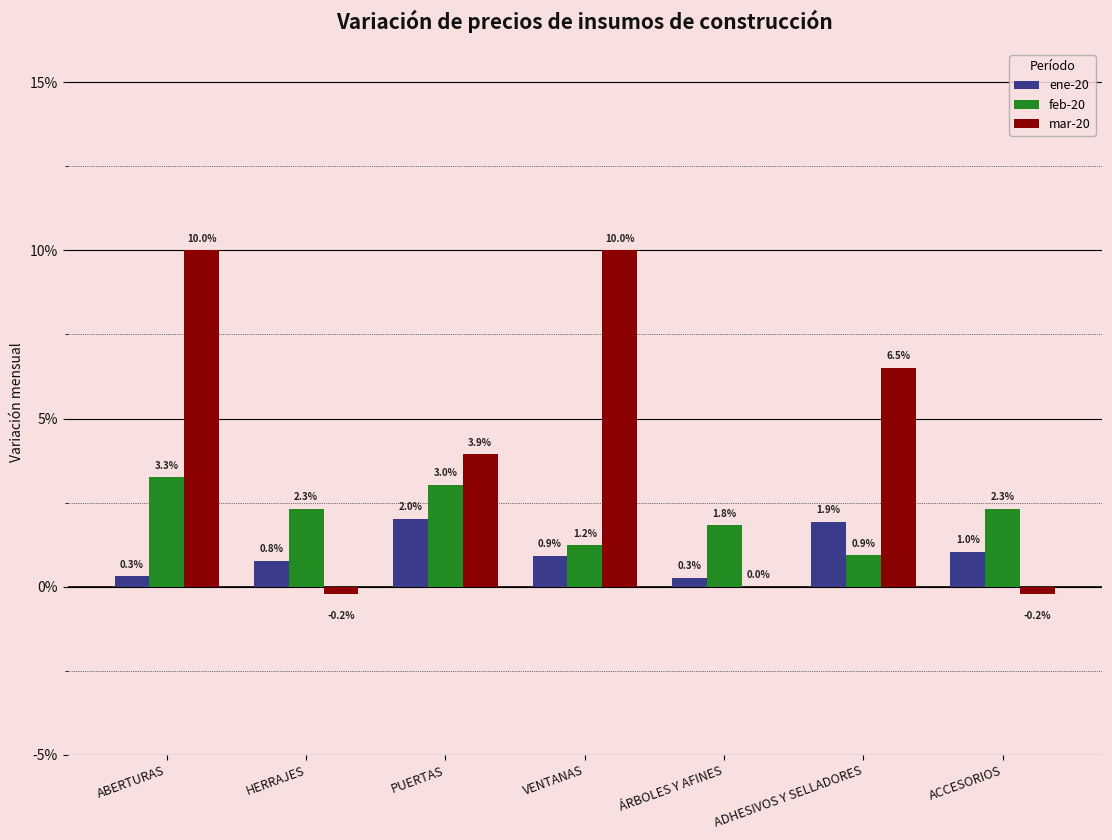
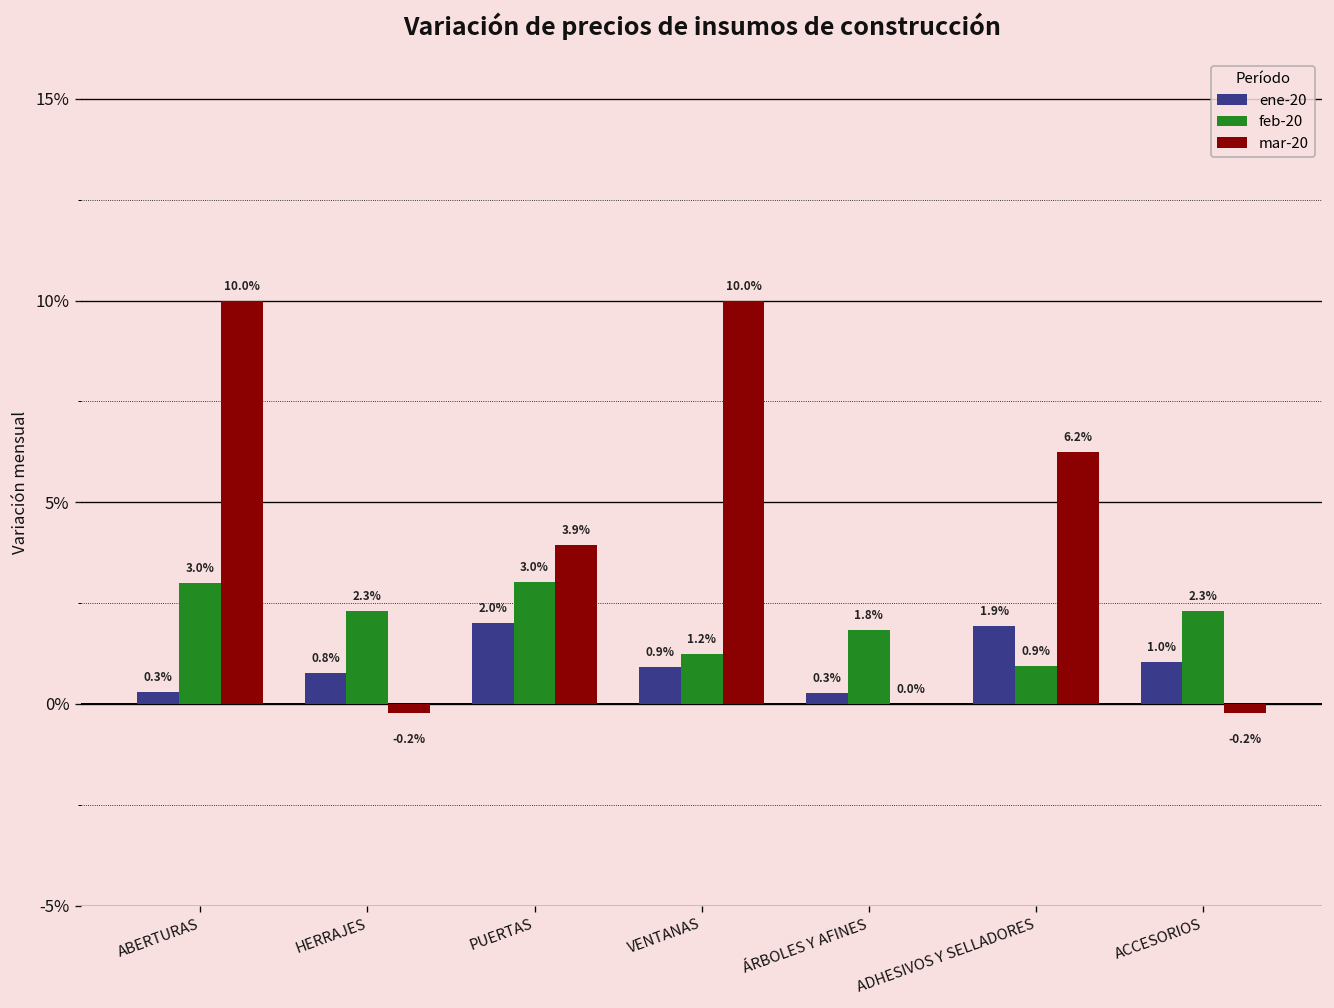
feb-20, ABERTURAS: 3.3% -> 3.0%
mar-20, ADHESIVOS Y SELLADORES: 6.5% -> 6.2%
